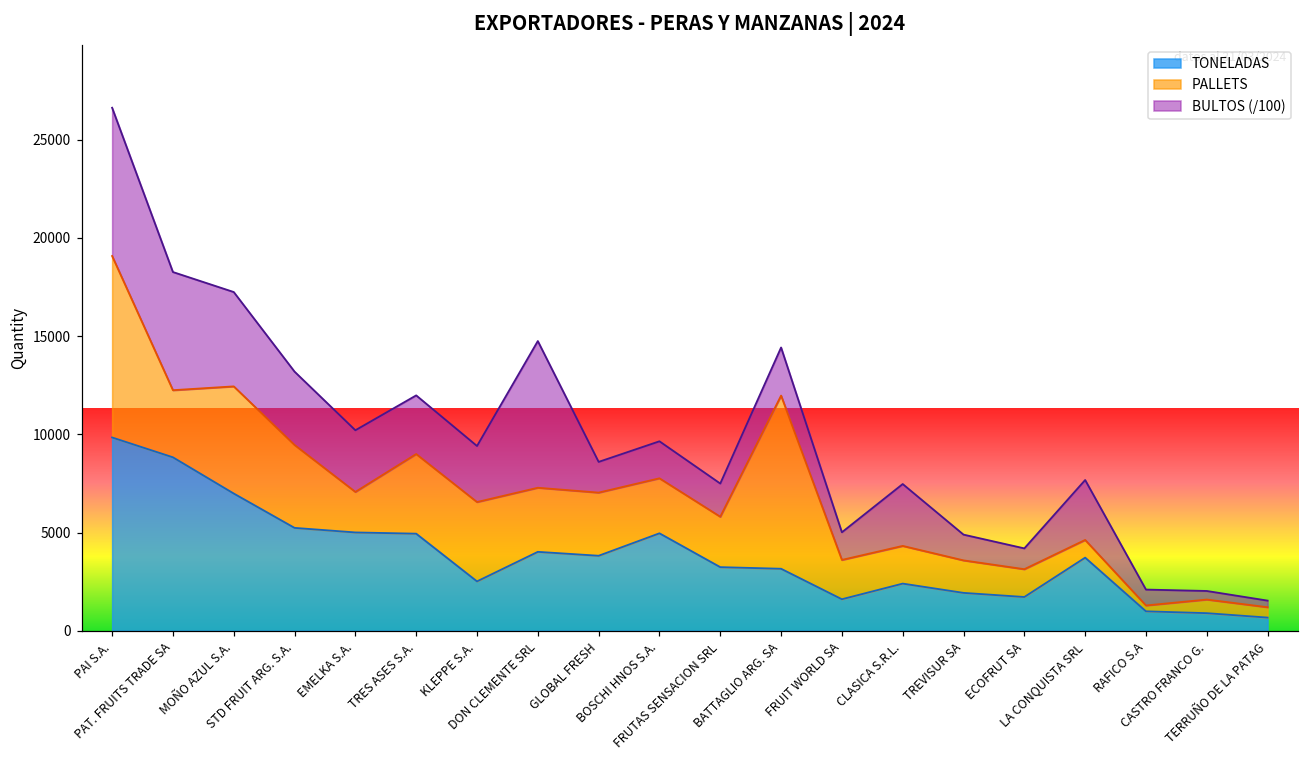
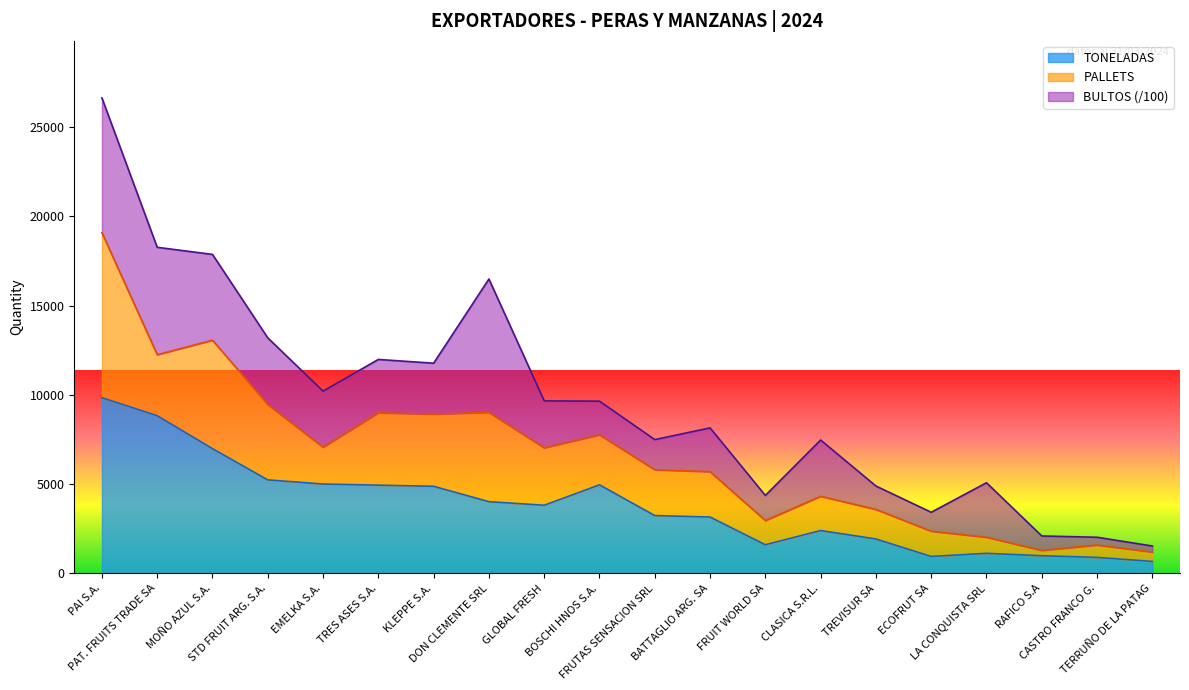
PALLETS, MOÑO AZUL S.A.: 5500 -> 6100
TONELADAS, KLEPPE S.A.: 2500 -> 4900
PALLETS, DON CLEMENTE SRL: 3300 -> 5000
BULTOS (/100), GLOBAL FRESH: 1600 -> 2600
PALLETS, BATTAGLIO ARG. SA: 8800 -> 2500
PALLETS, FRUIT WORLD SA: 2000 -> 1400
TONELADAS, ECOFRUT SA: 1700 -> 900
TONELADAS, LA CONQUISTA SRL: 3700 -> 1100
